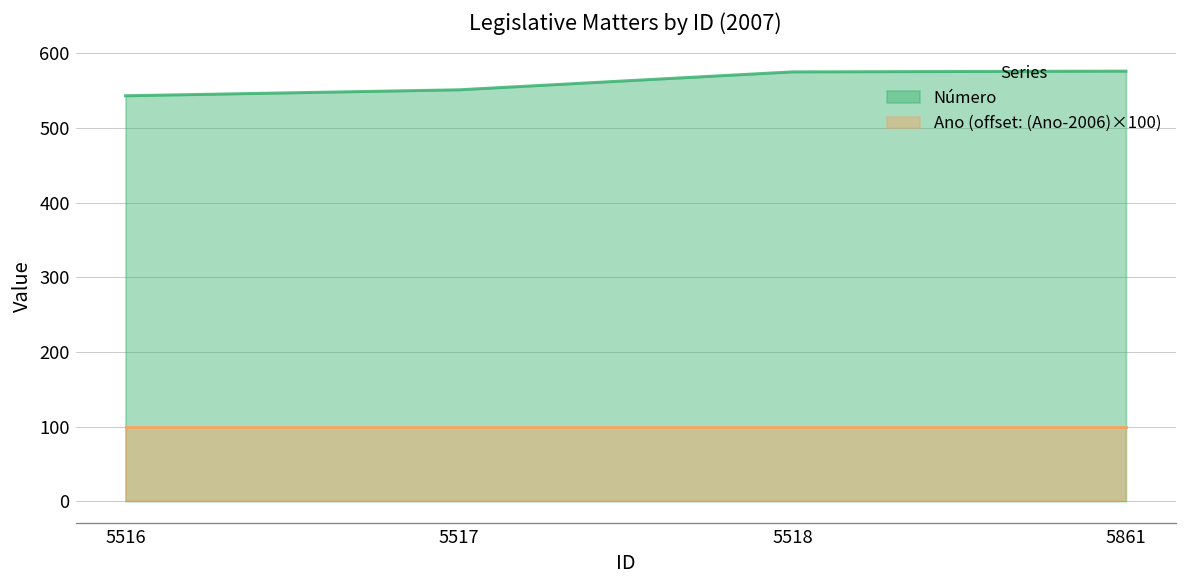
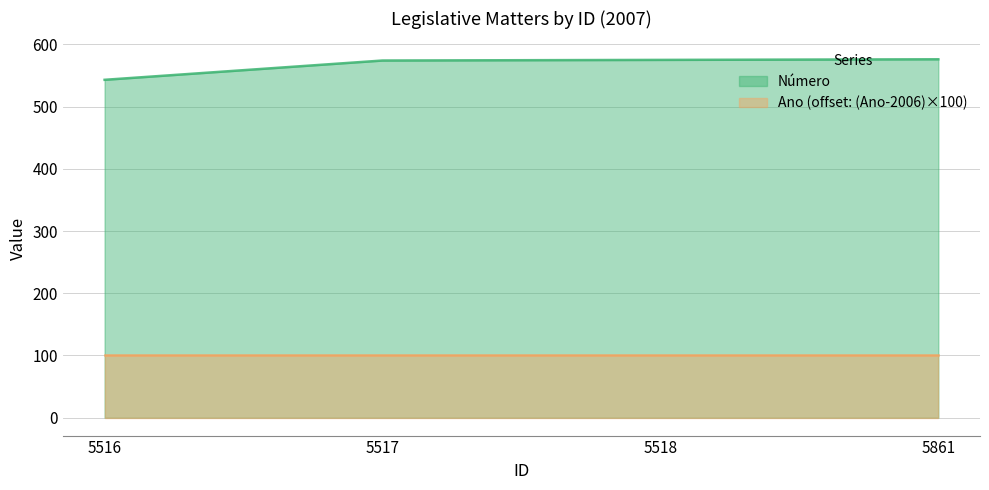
Número, 5517: 550 -> 570
